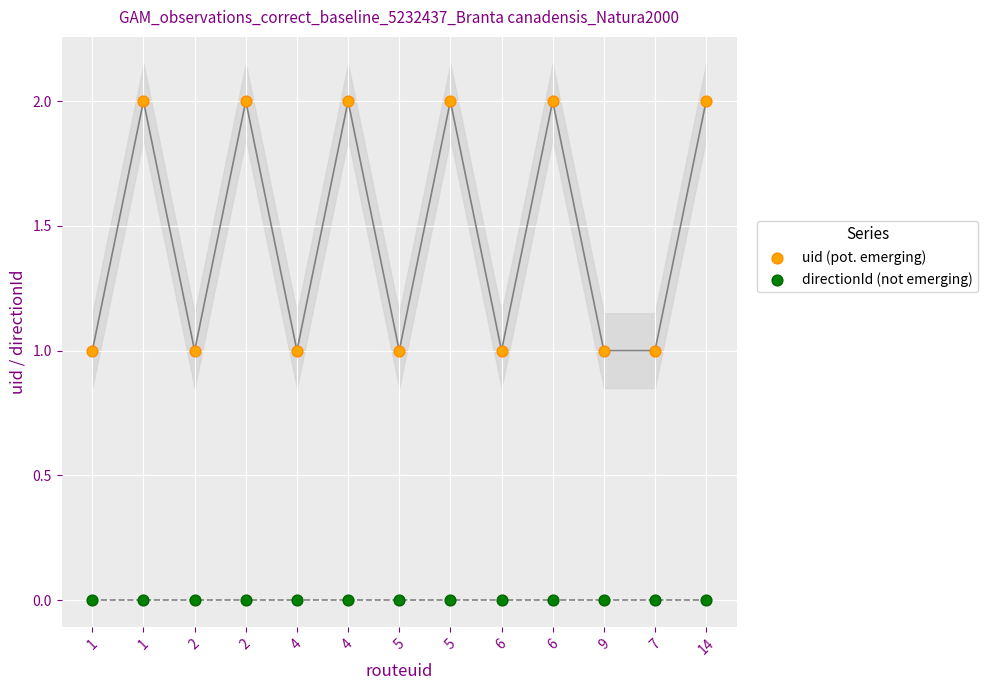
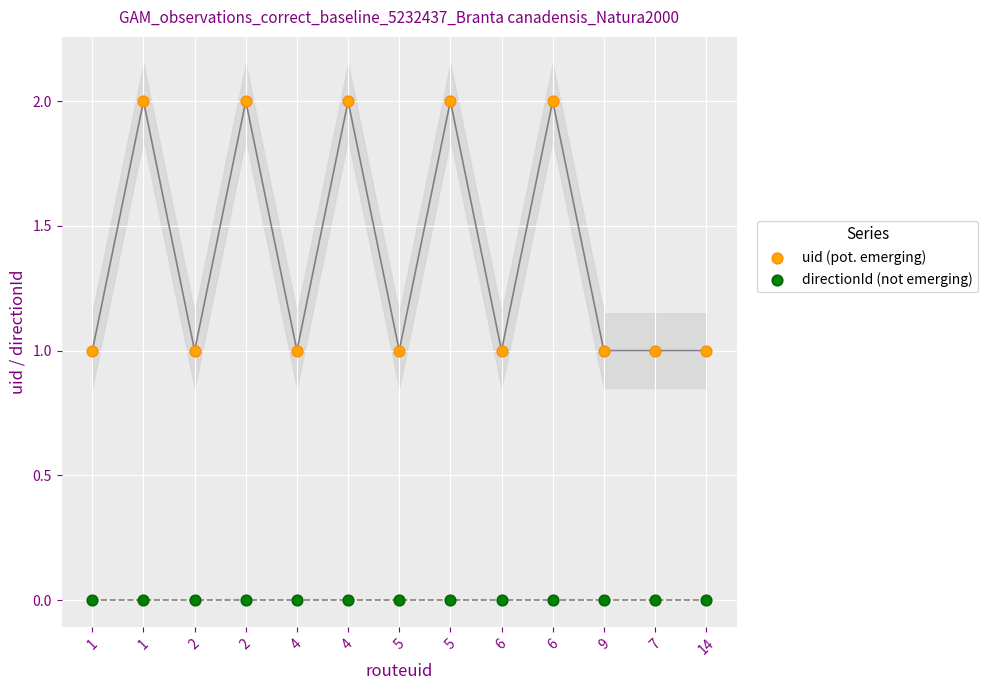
uid (pot. emerging), 14: 2 -> 1
